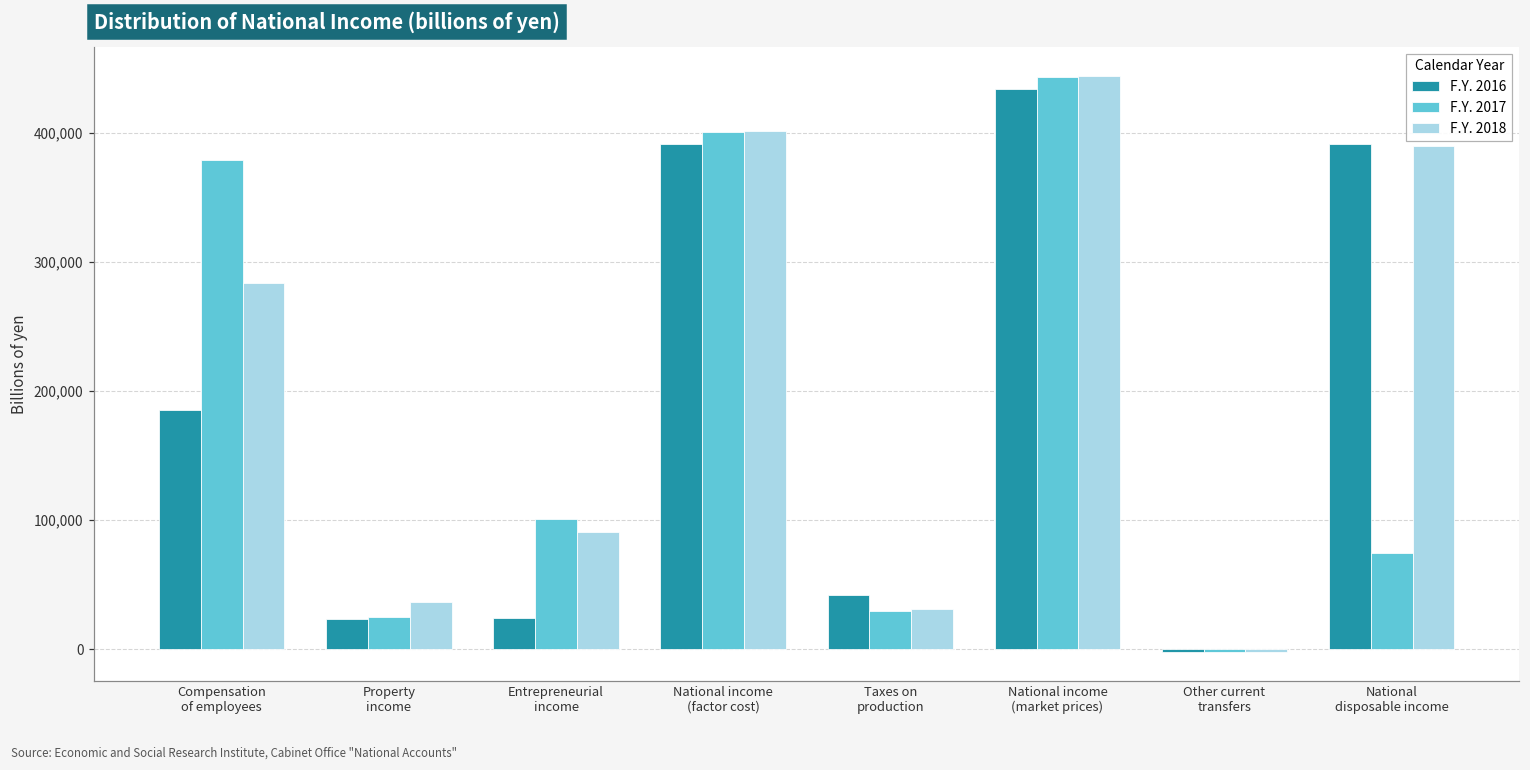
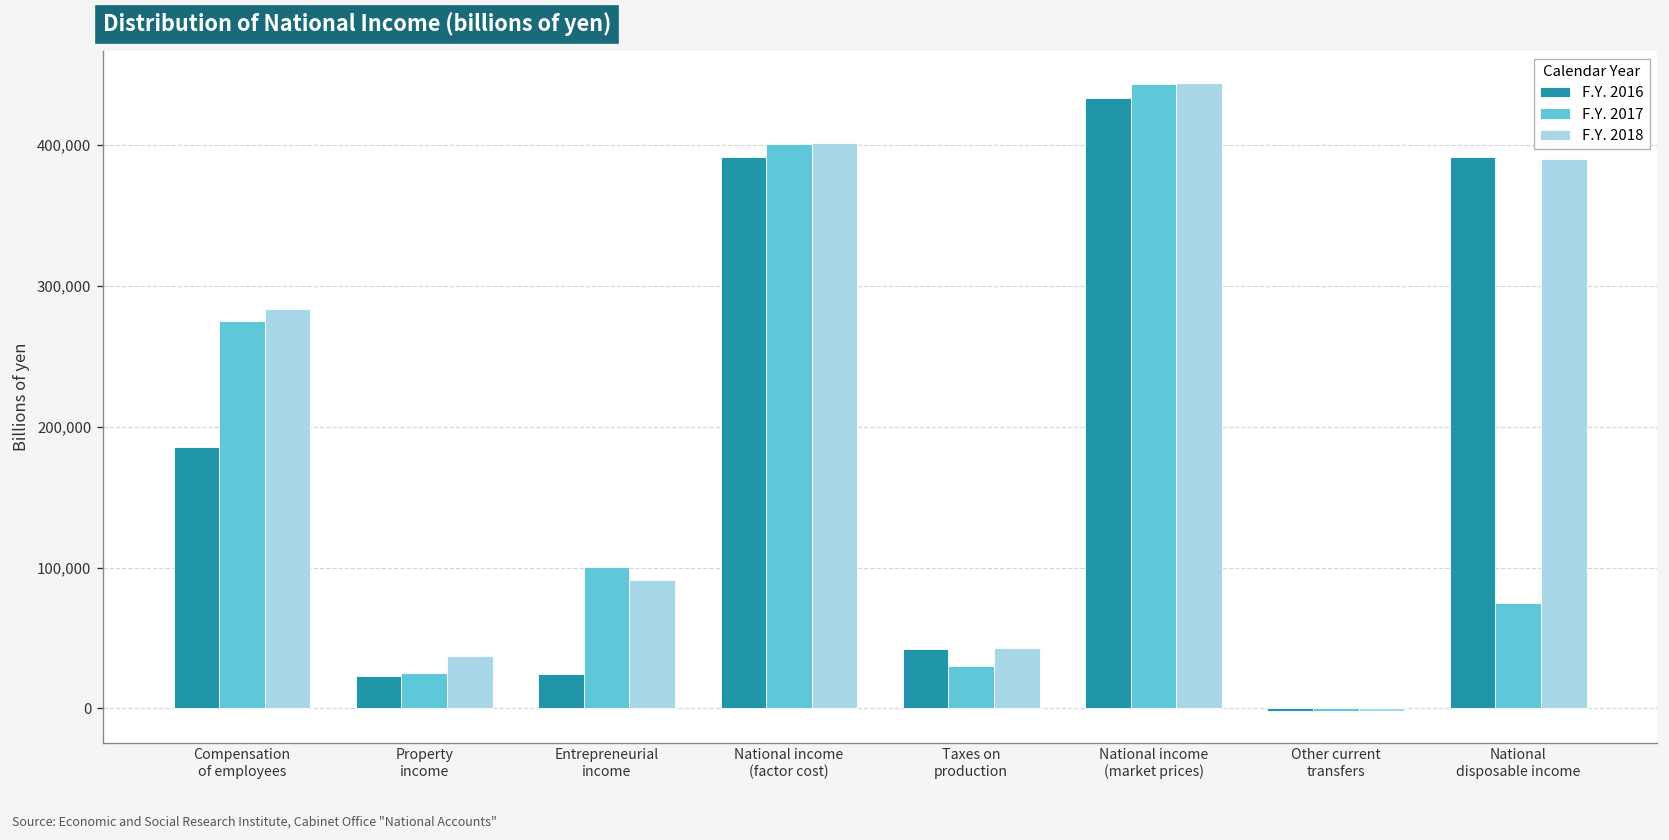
F.Y. 2017, Compensation of employees: 379,000 -> 275,000
F.Y. 2018, Taxes on production: 31,000 -> 43,000
